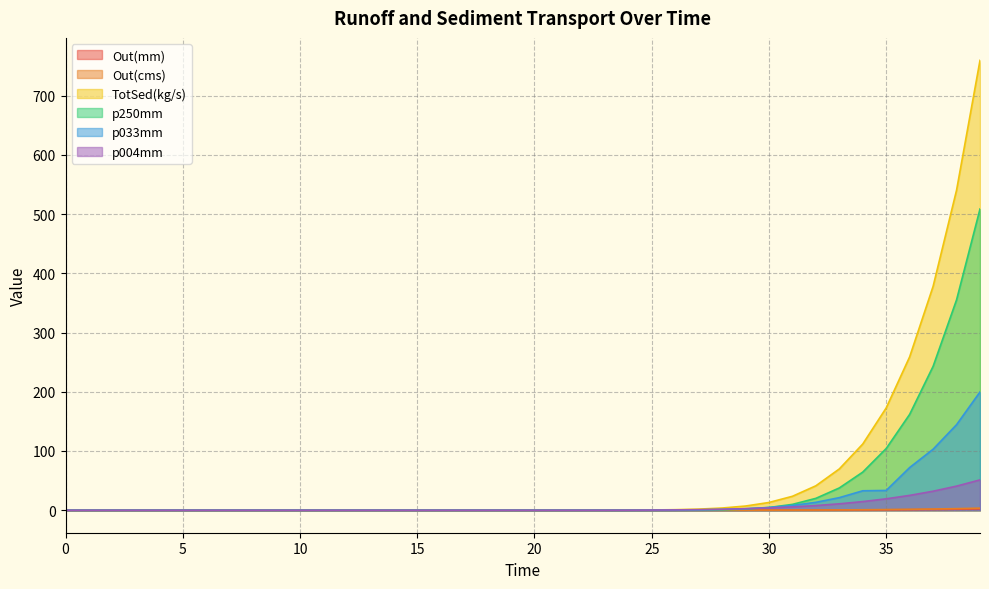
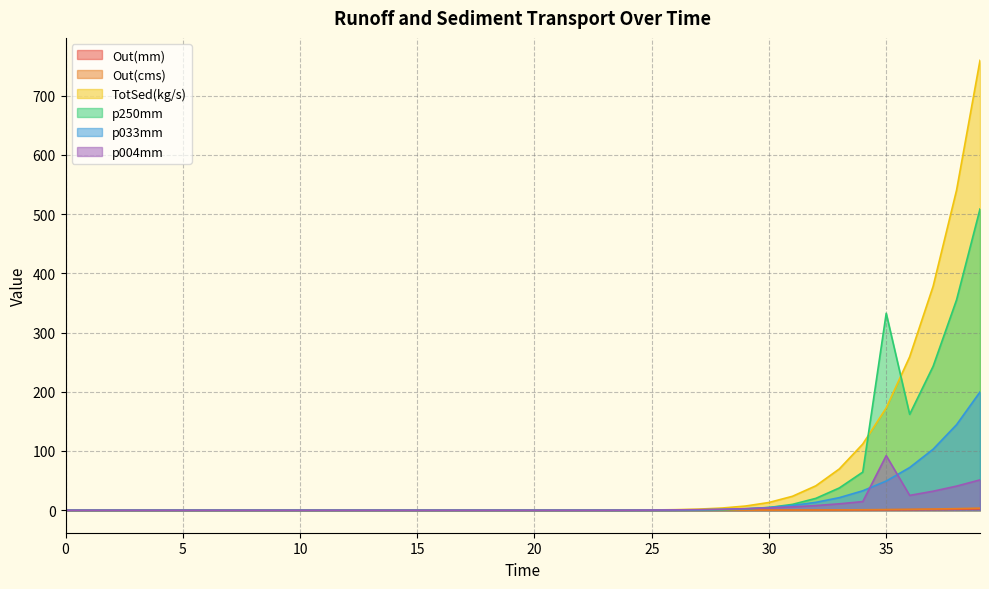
p250mm, 35: 100 -> 330
p033mm, 35: 30 -> 50
p004mm, 35: 20 -> 90
